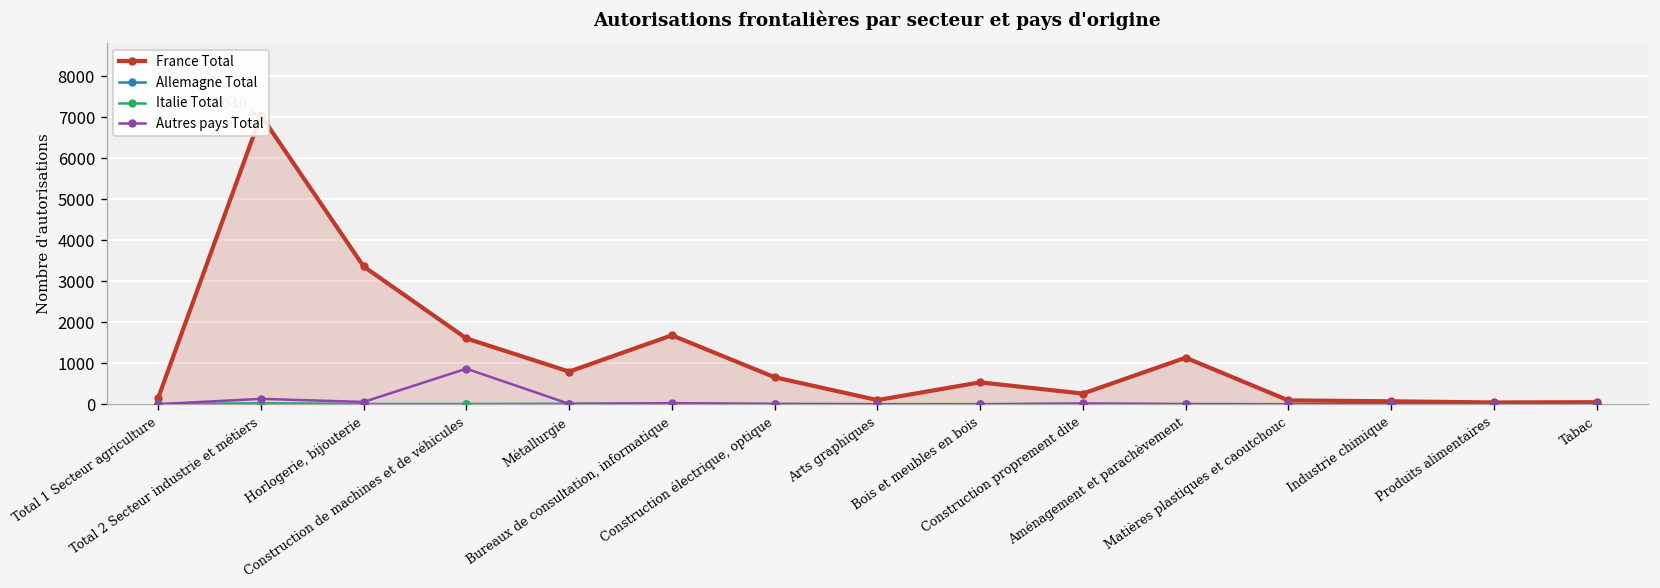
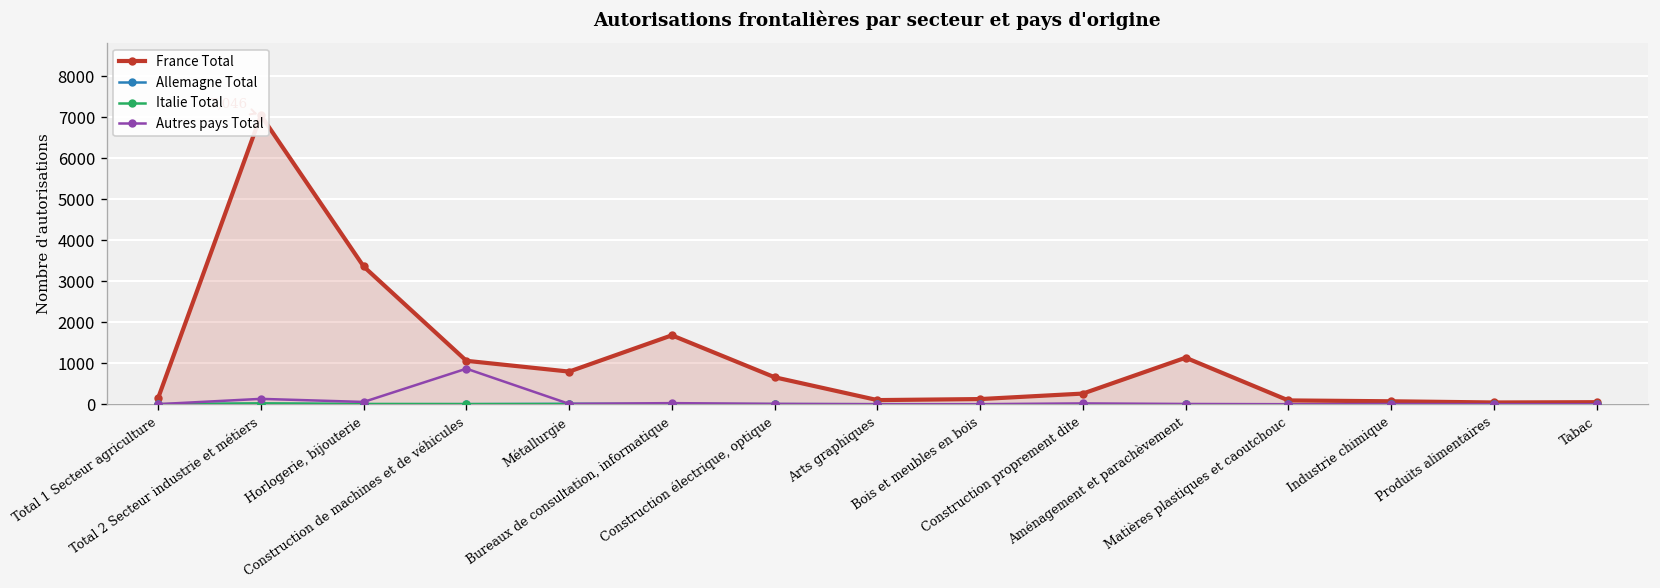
France Total, Construction de machines et de véhicules: 1600 -> 1100
France Total, Bois et meubles en bois: 500 -> 100
